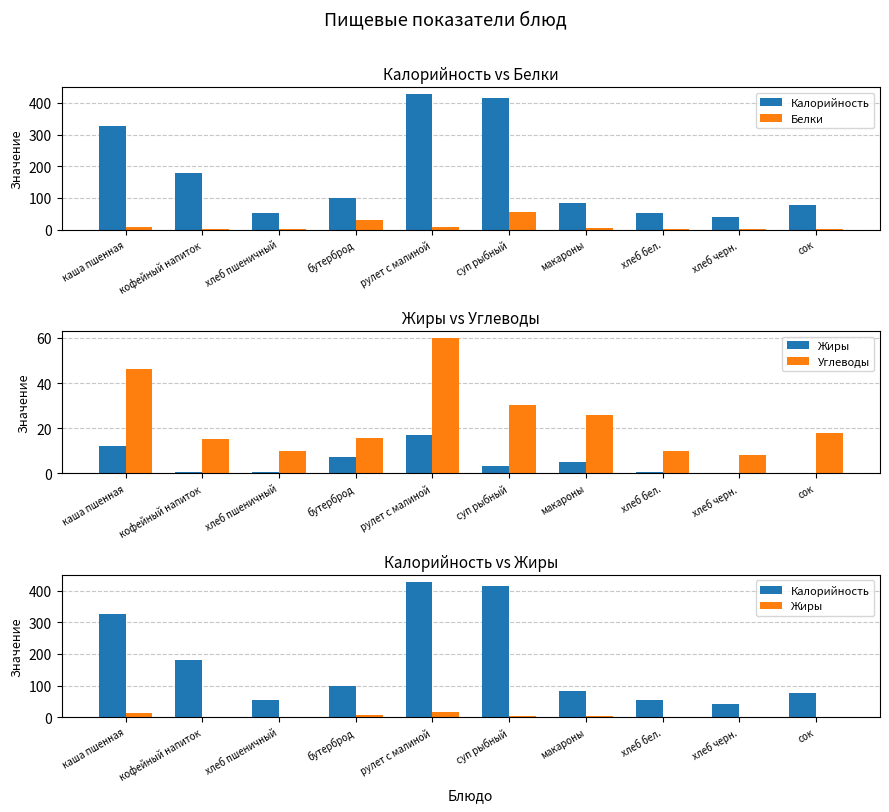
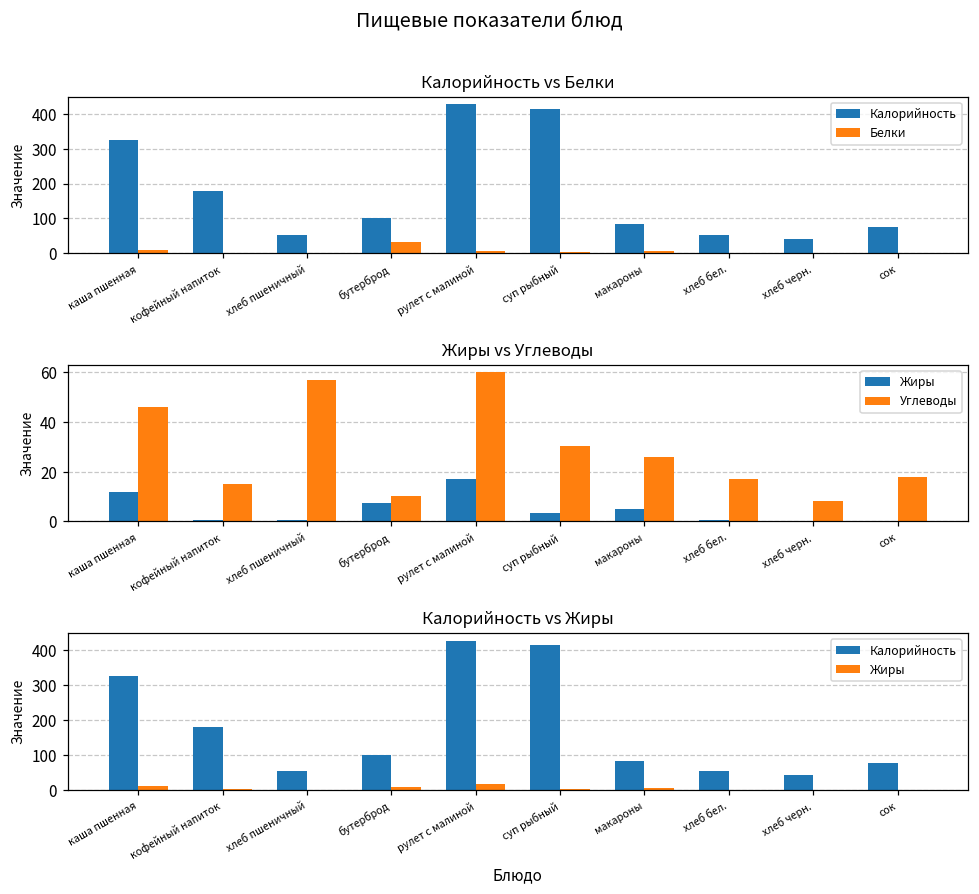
Калорийность vs Белки, Белки, суп рыбный: 60 -> 0
Жиры vs Углеводы, Углеводы, хлеб пшеничный: 10 -> 57
Жиры vs Углеводы, Углеводы, бутерброд: 16 -> 10
Жиры vs Углеводы, Углеводы, хлеб бел.: 10 -> 17
